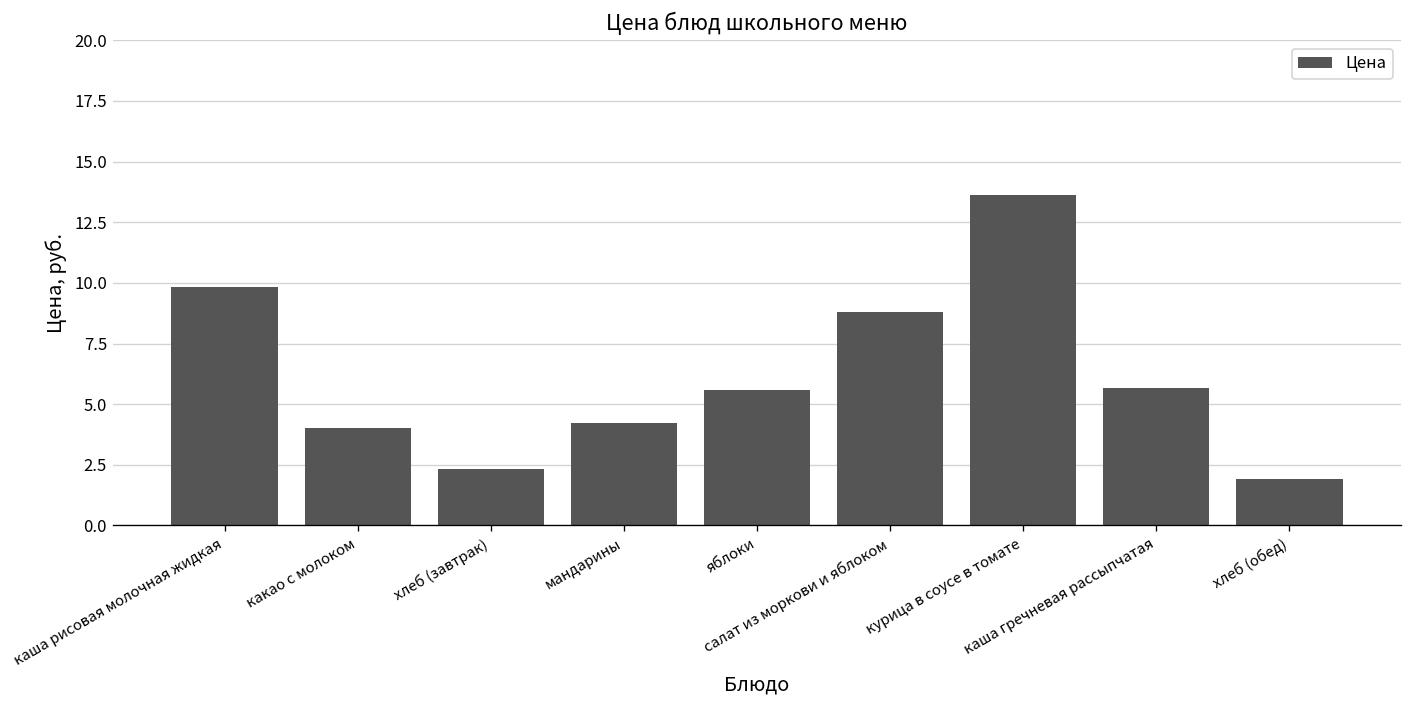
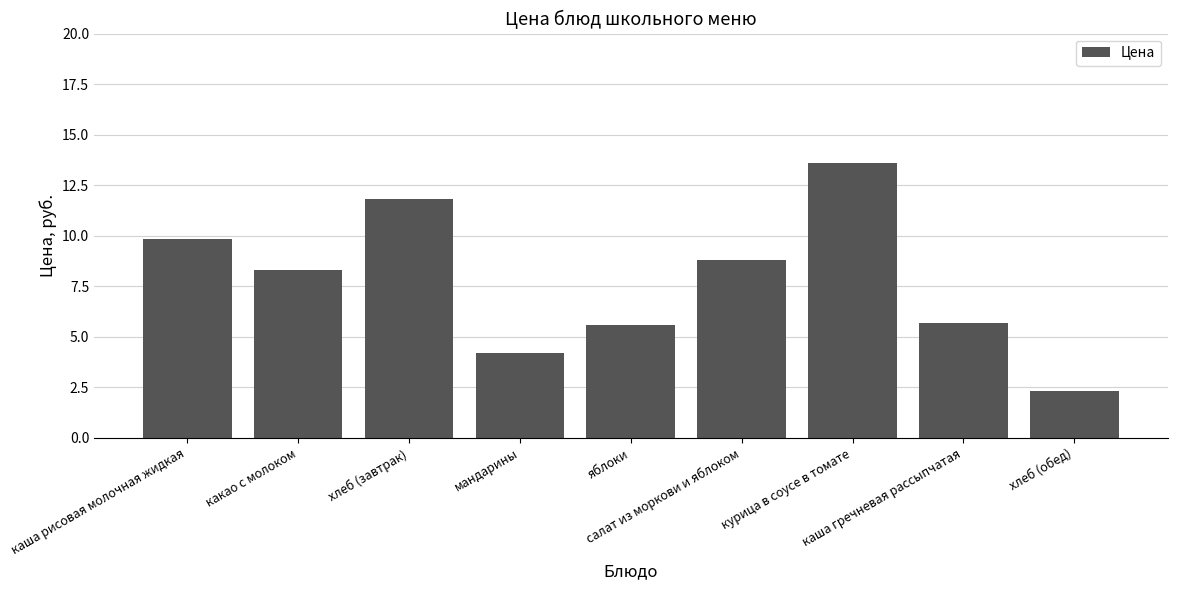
какао с молоком: 4.0 -> 8.3
хлеб (завтрак): 2.3 -> 11.8
хлеб (обед): 1.9 -> 2.3
